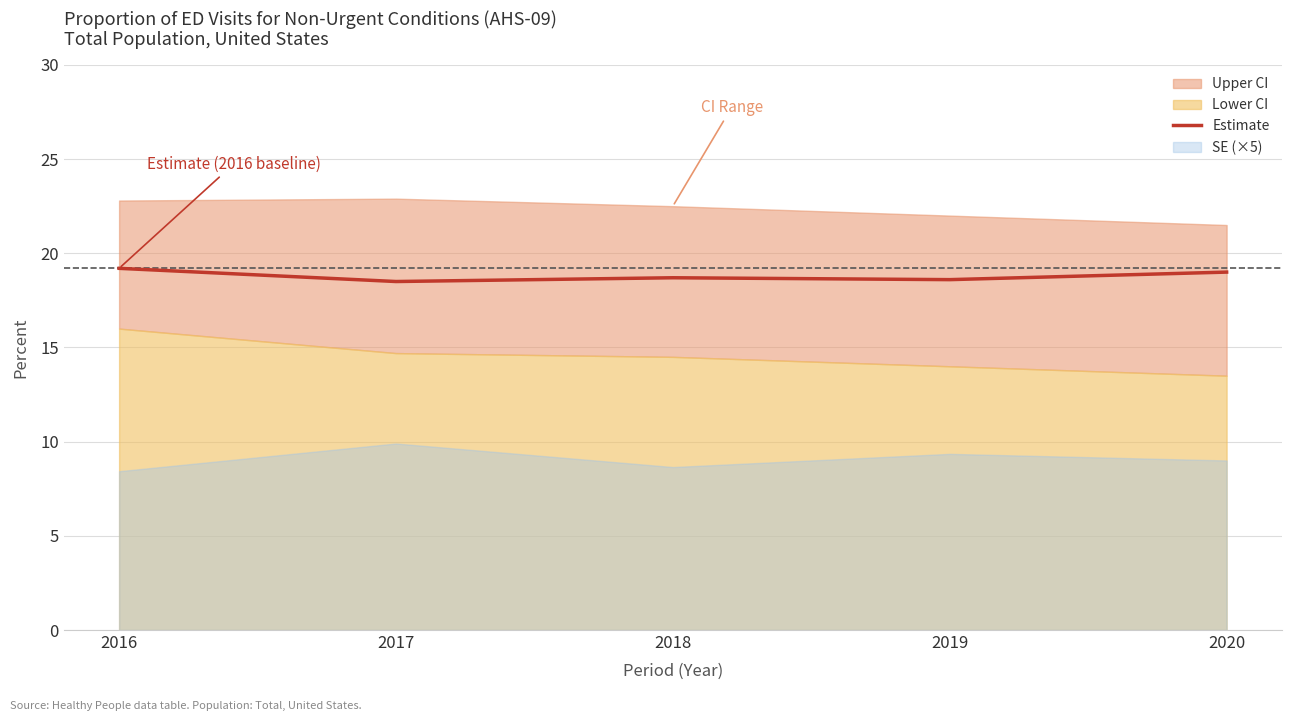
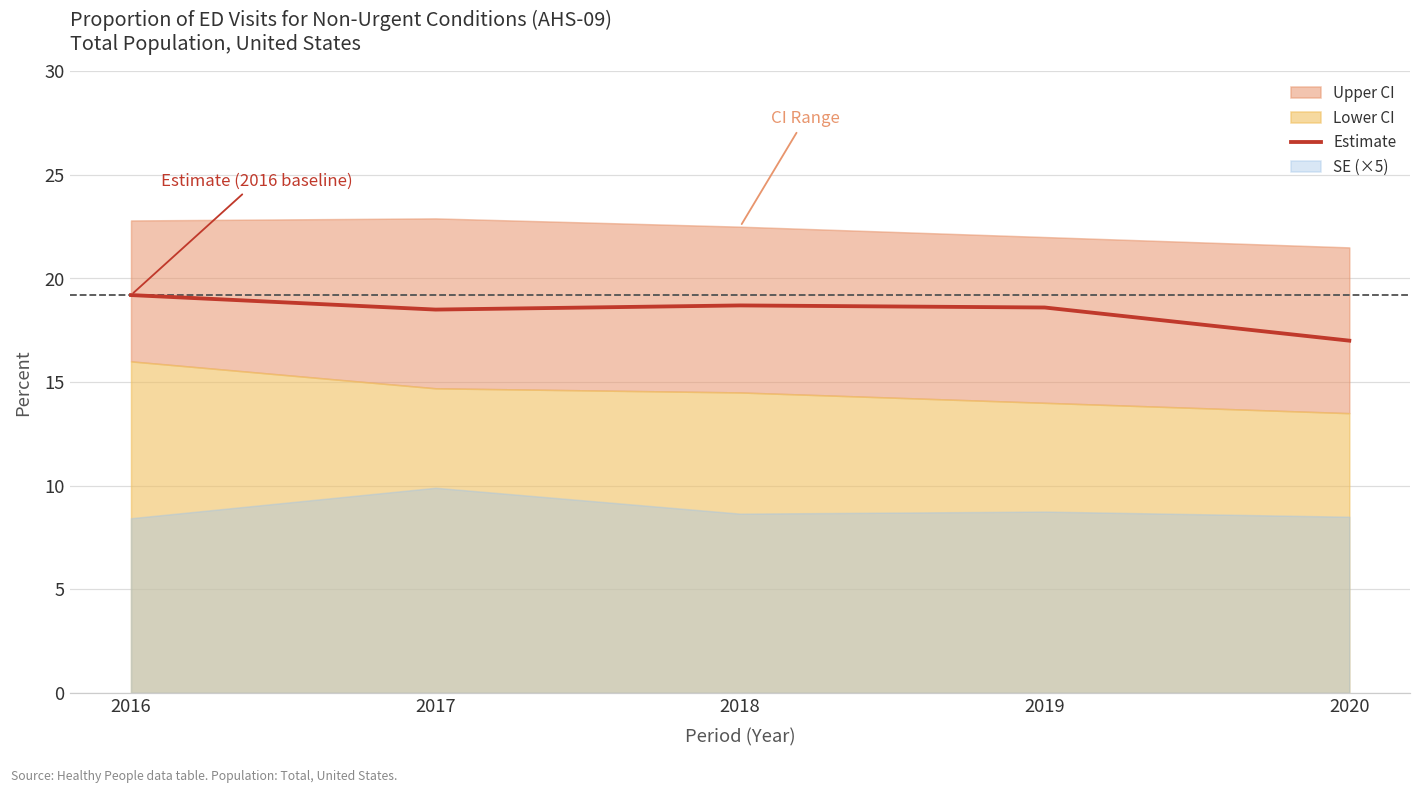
SE (×5), 2019: 9.4 -> 8.8
Estimate, 2020: 19 -> 17
SE (×5), 2020: 9.0 -> 8.5
